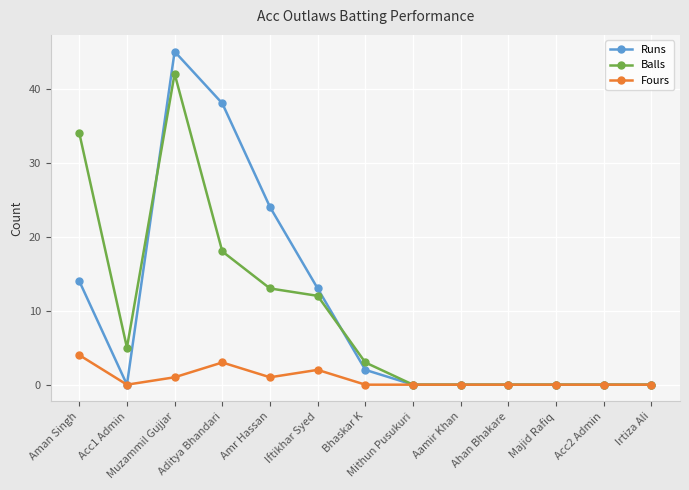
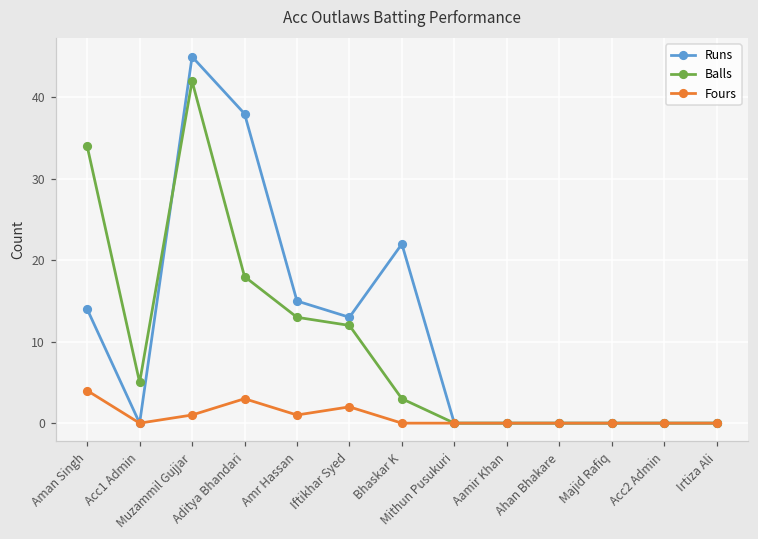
Runs, Amr Hassan: 24 -> 15
Runs, Bhaskar K: 2 -> 22
